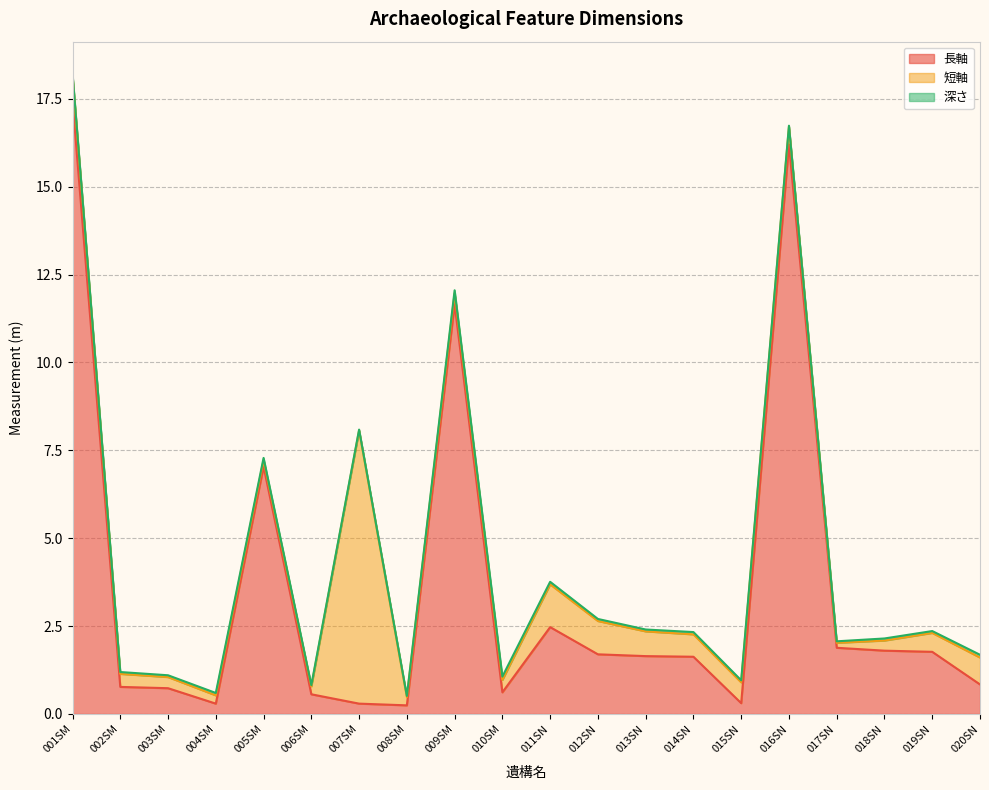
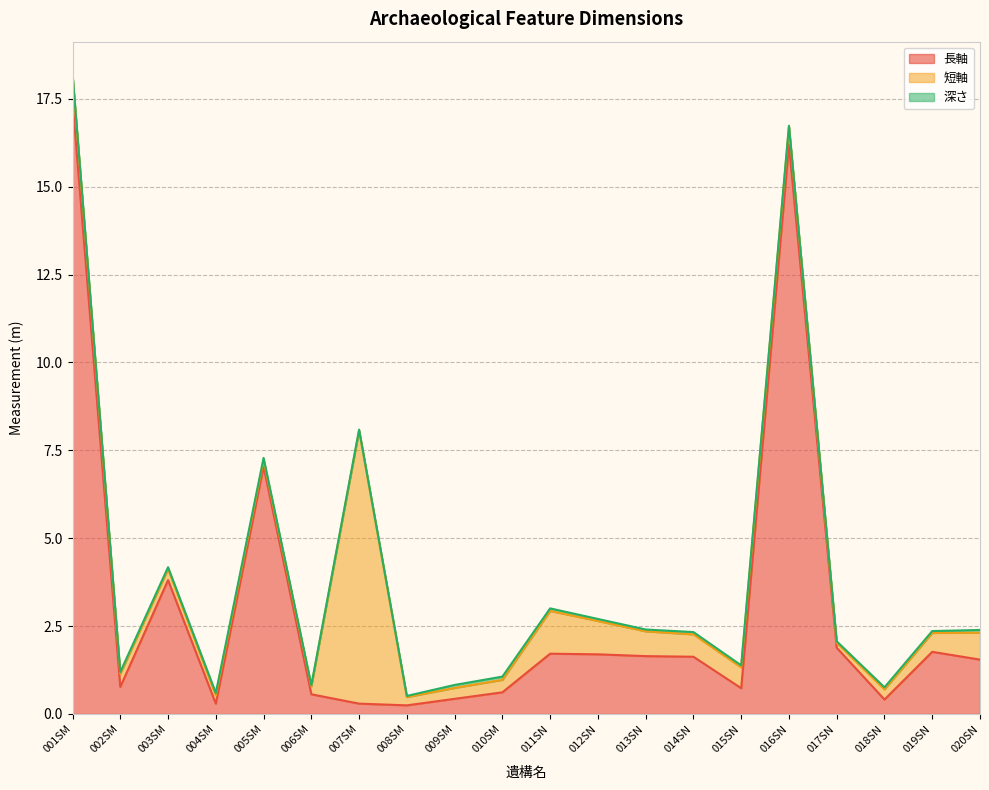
長軸, 003SM: 0.7 -> 3.8
長軸, 009SM: 11.7 -> 0.4
長軸, 011SN: 2.5 -> 1.7
長軸, 015SN: 0.3 -> 0.7
長軸, 018SN: 1.8 -> 0.4
長軸, 020SN: 0.8 -> 1.5
